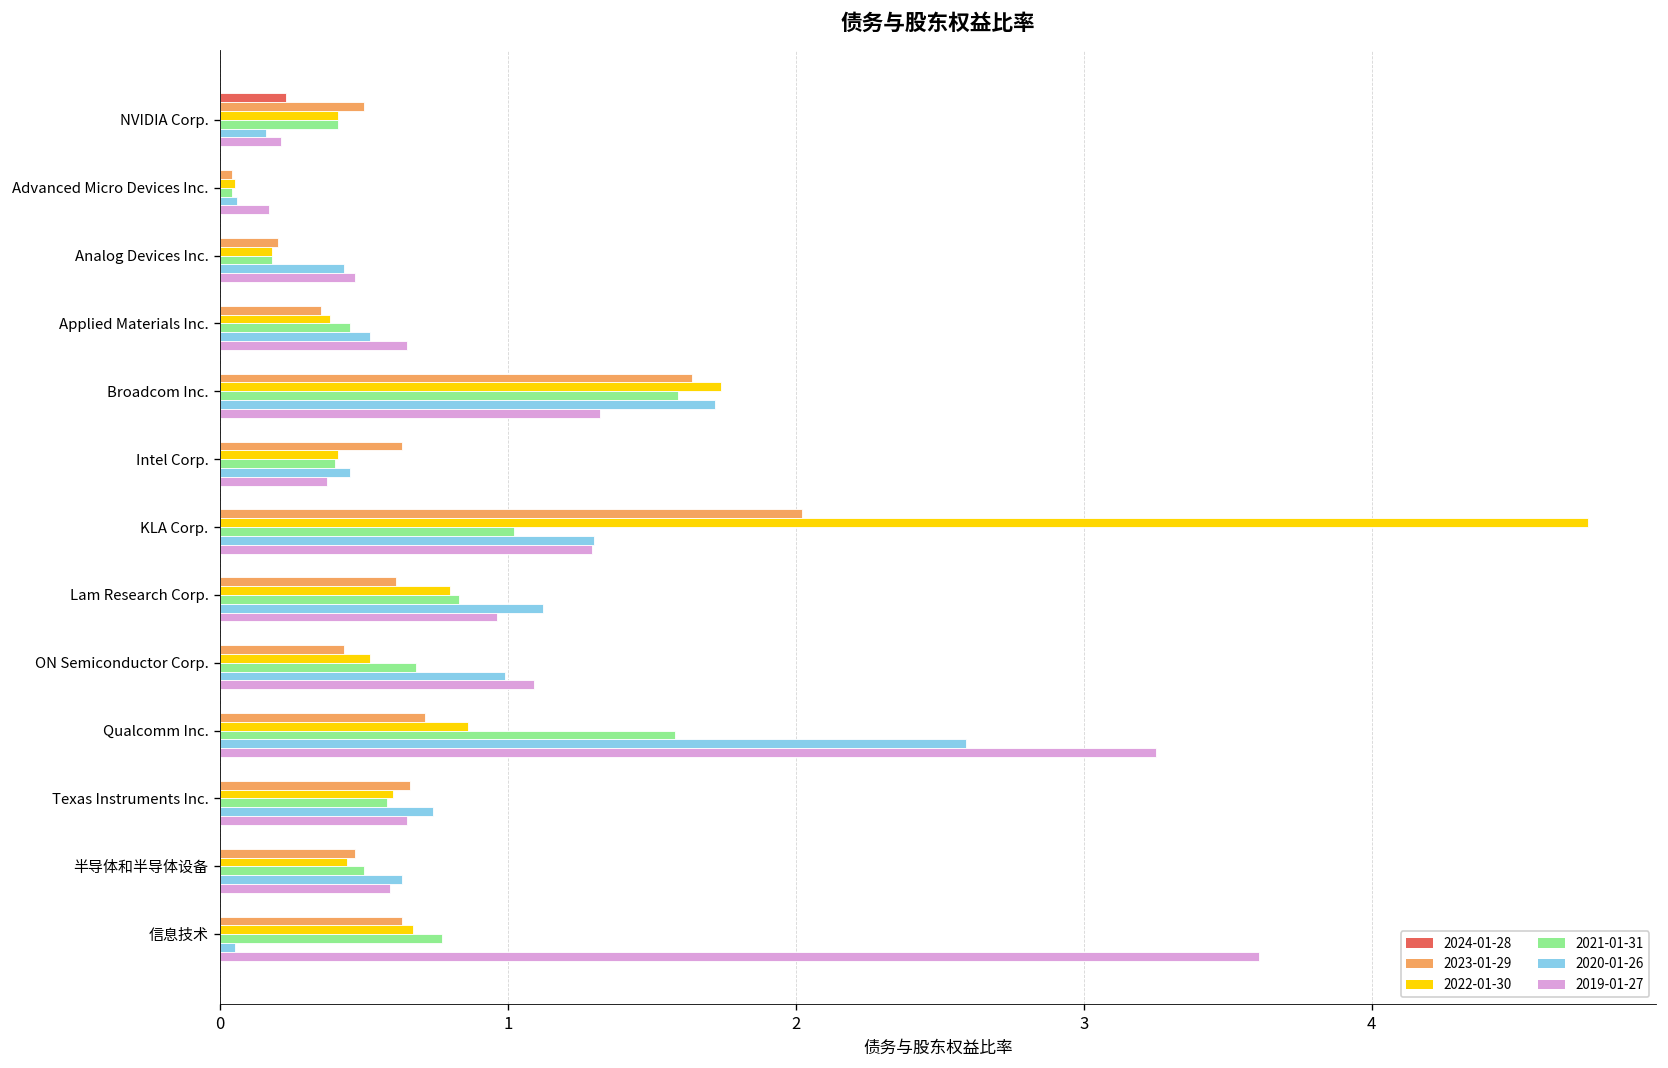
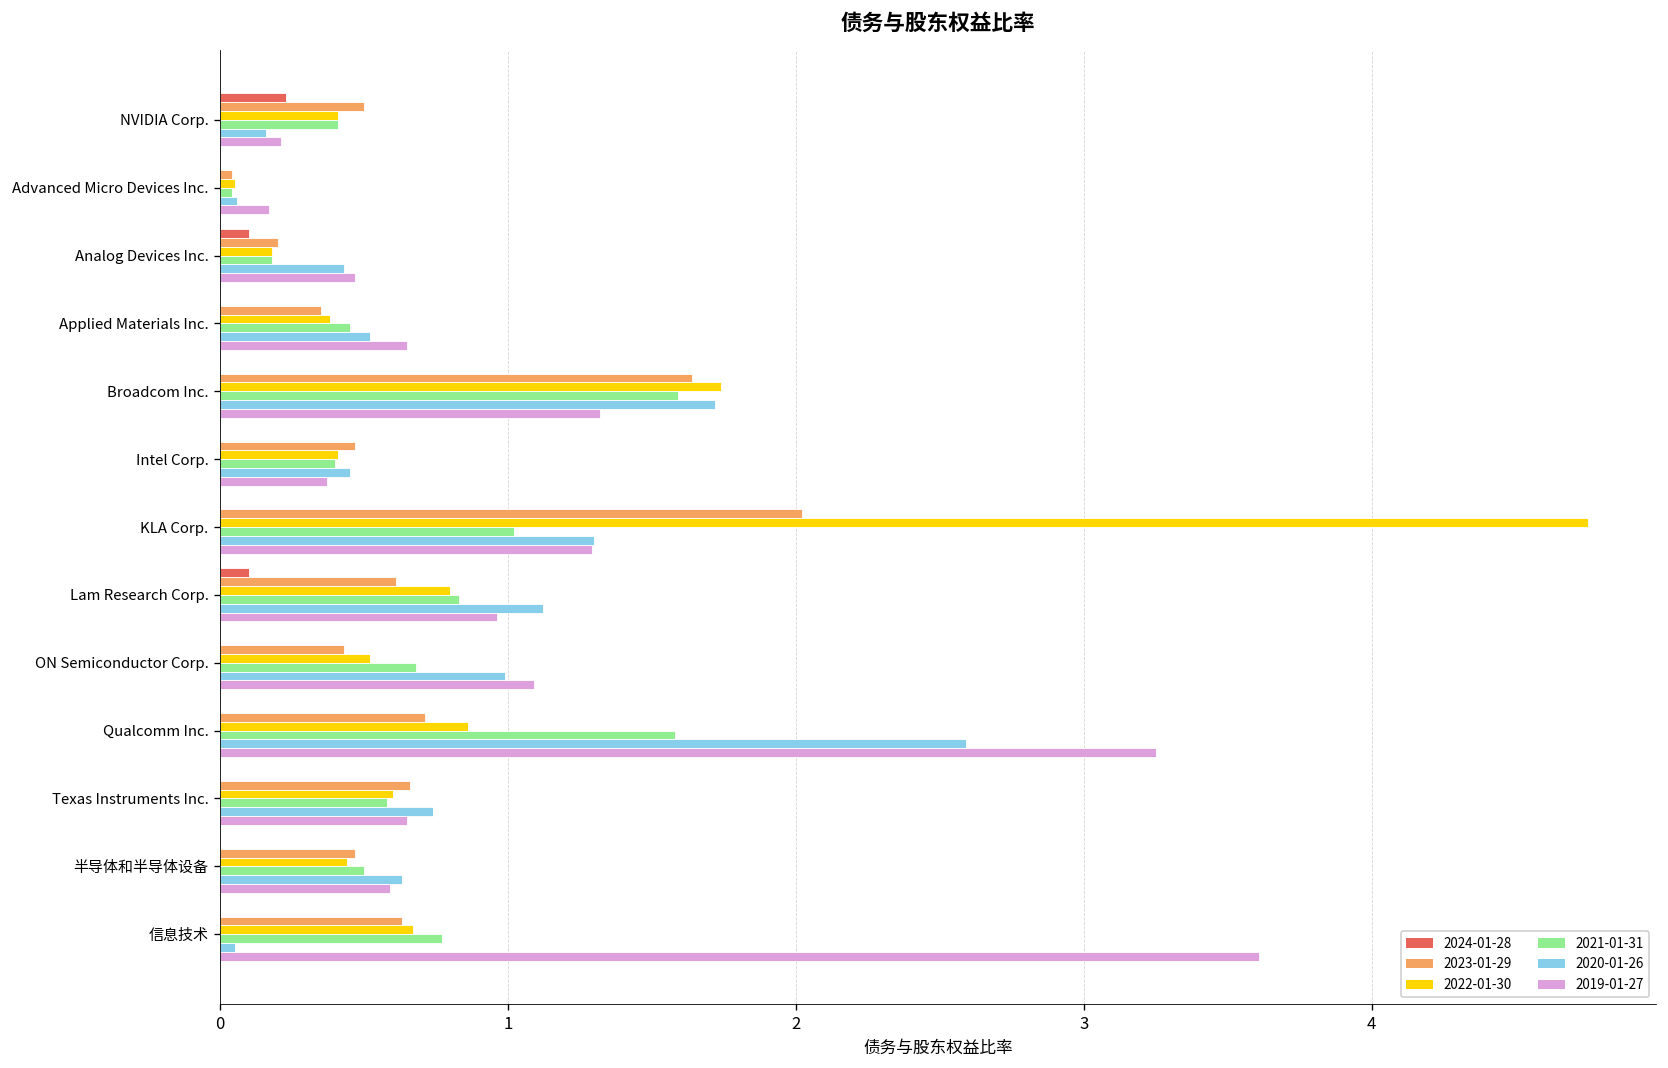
2024-01-28, Analog Devices Inc.: 0.0 -> 0.1
2023-01-29, Intel Corp.: 0.63 -> 0.47
2024-01-28, Lam Research Corp.: 0.0 -> 0.1
